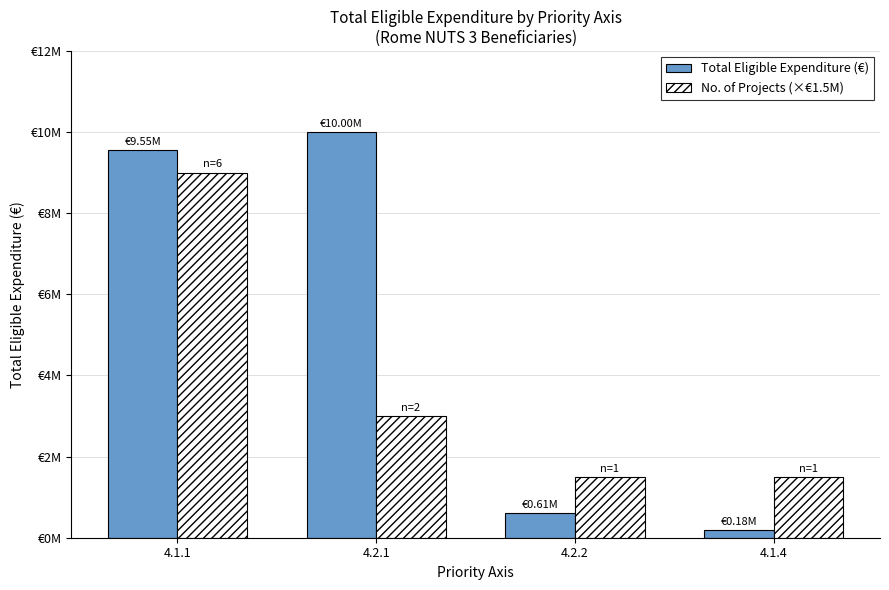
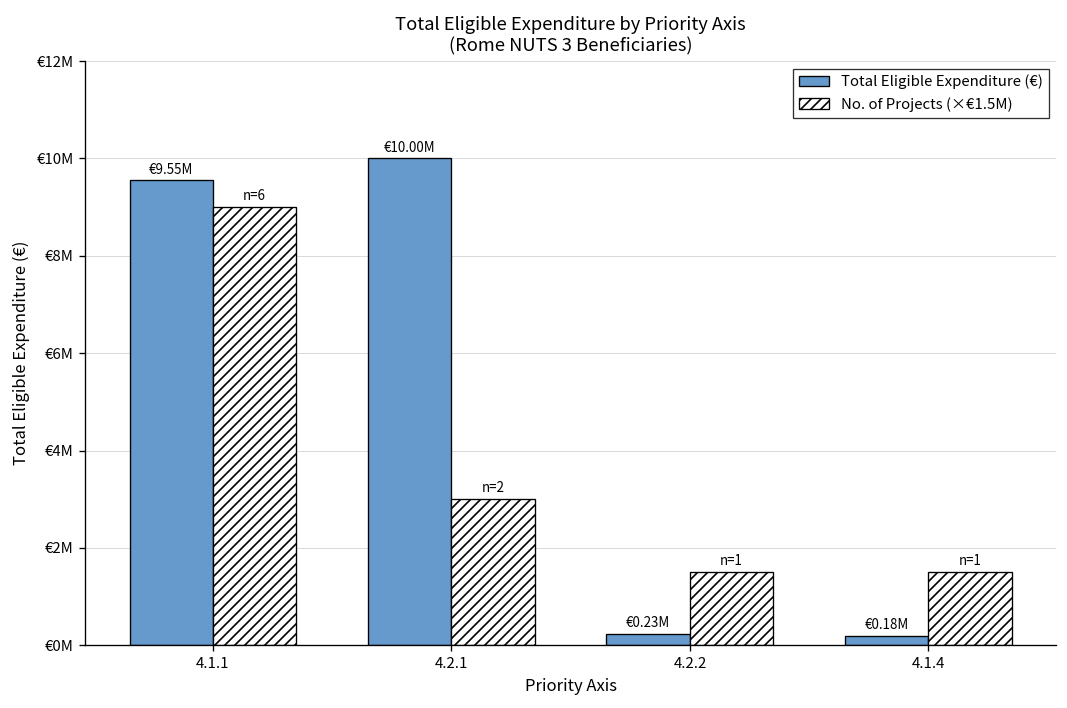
Total Eligible Expenditure (€), 4.2.2: €0.61M -> €0.23M
